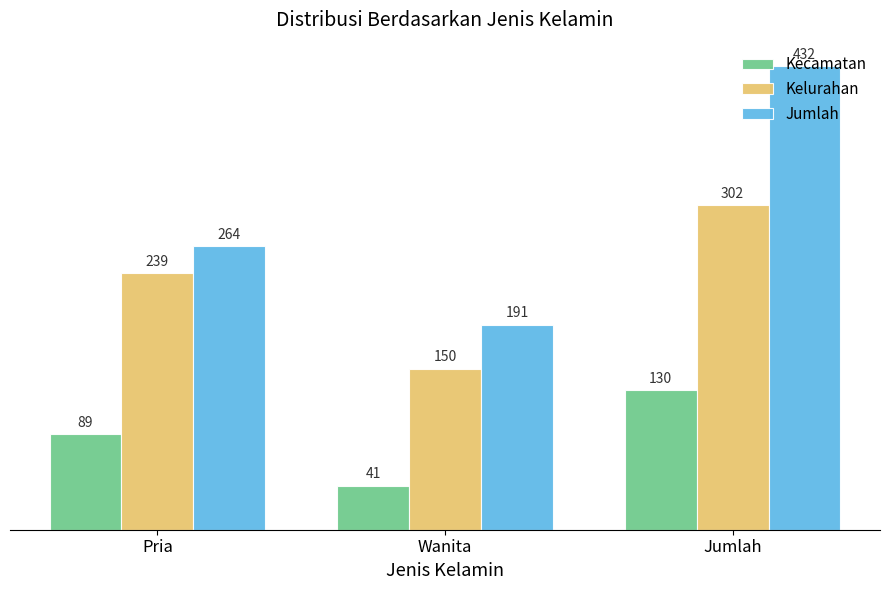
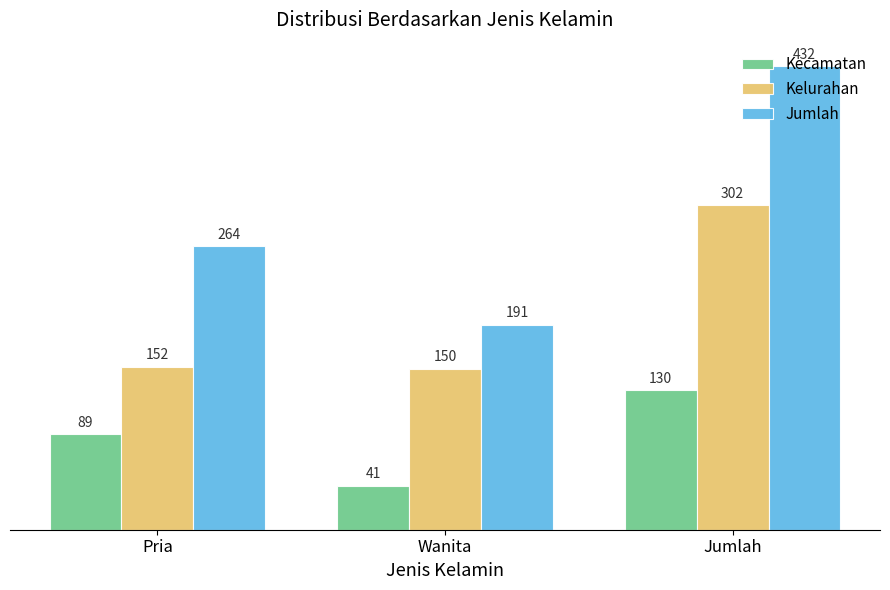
Kelurahan, Pria: 239 -> 152
